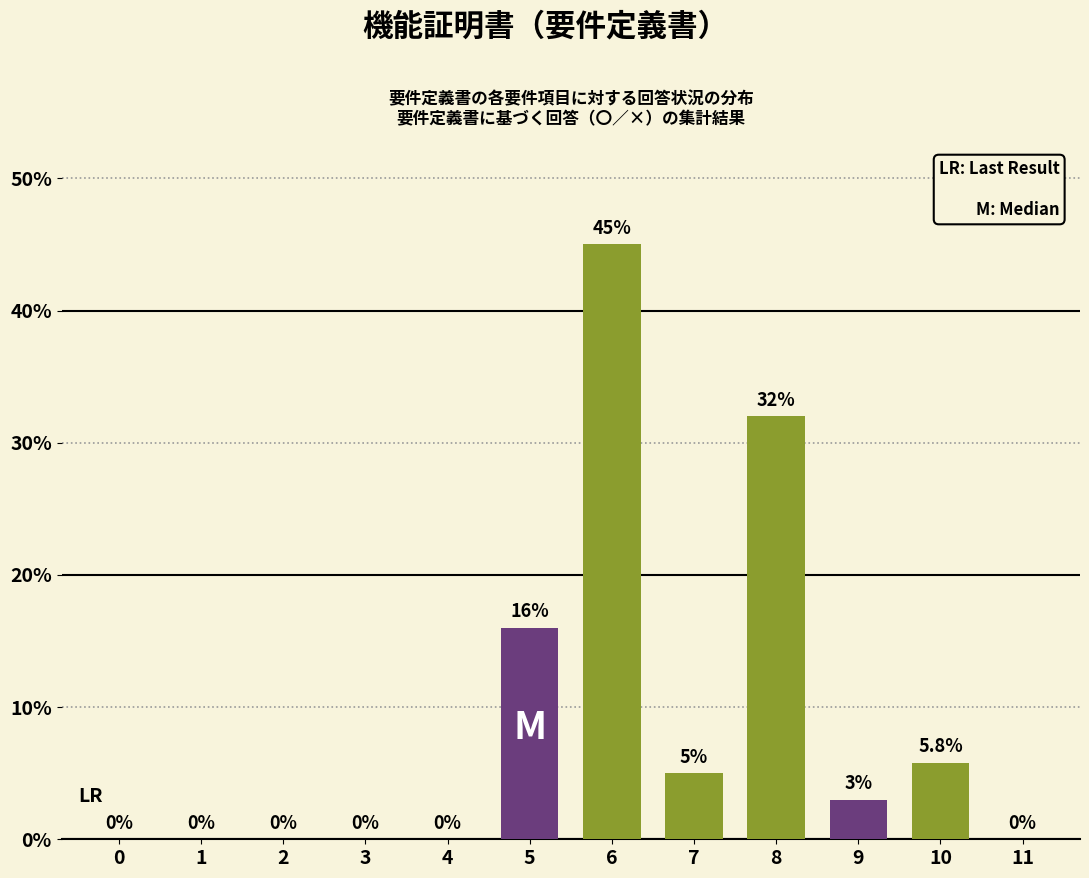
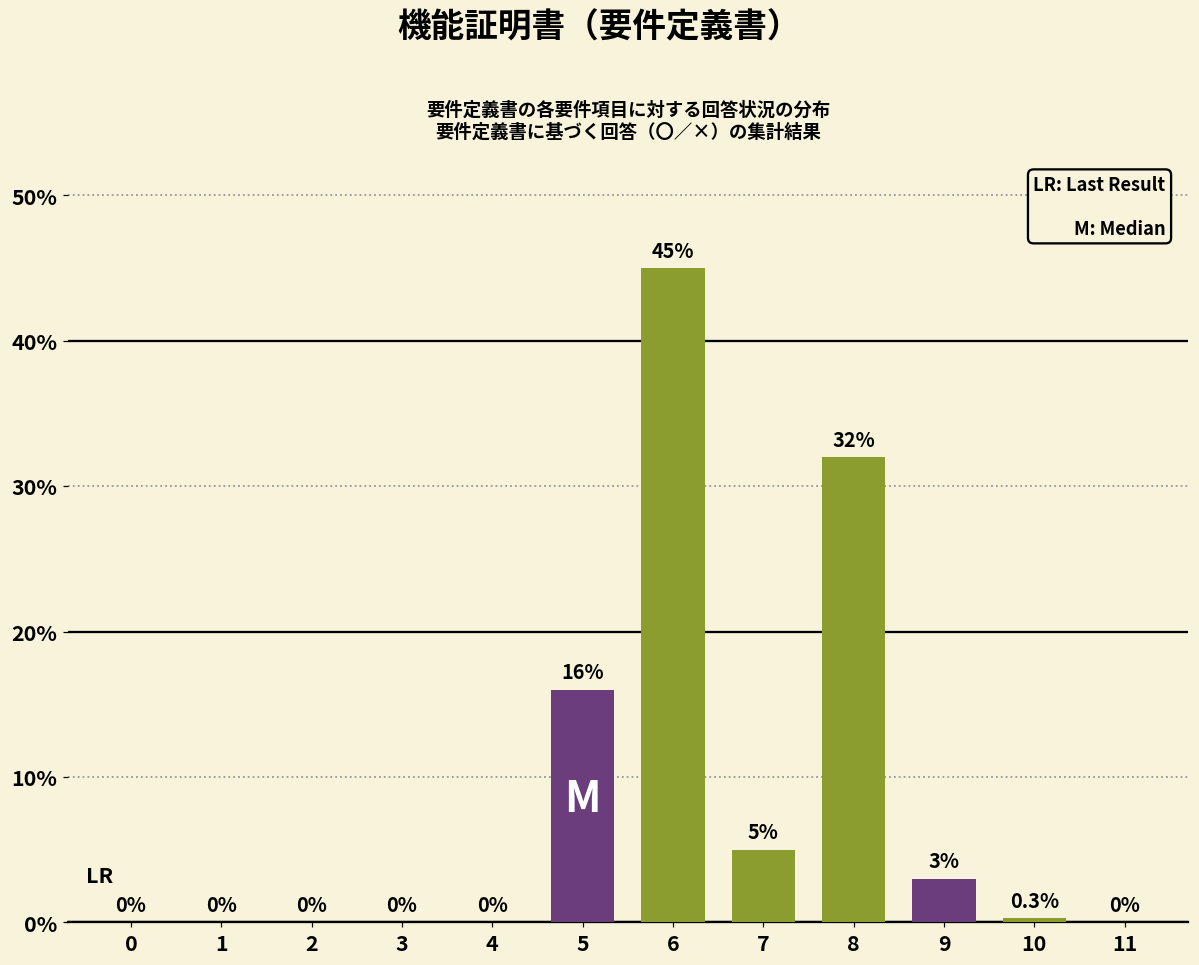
10: 5.8% -> 0.3%
